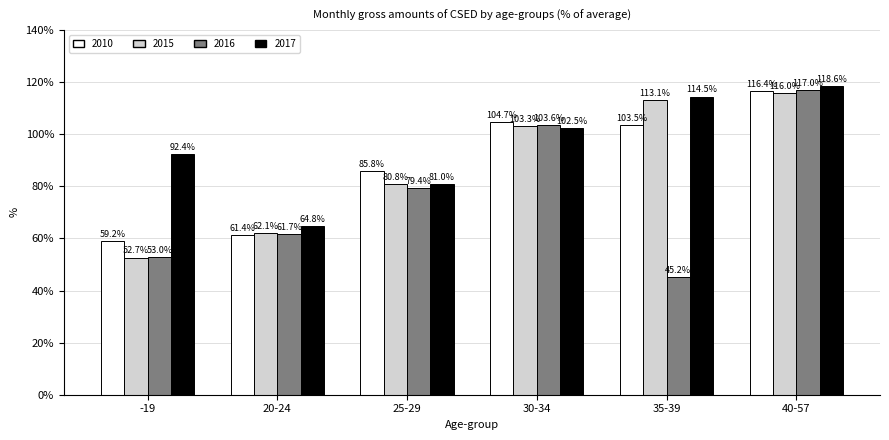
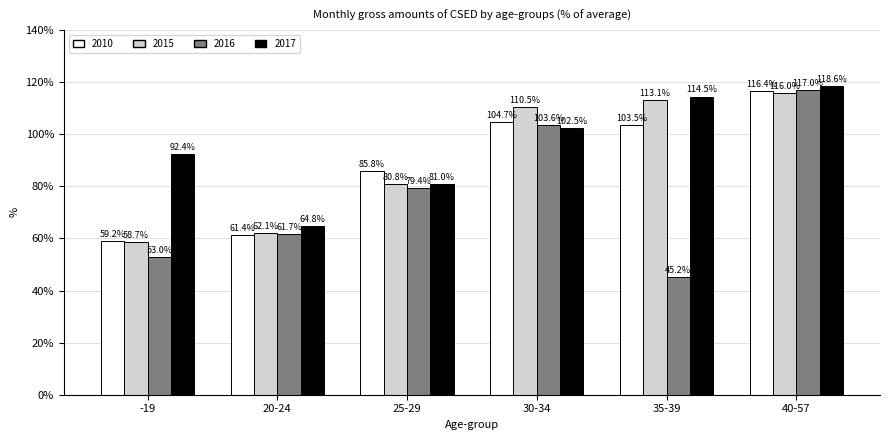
2015, -19: 52.7% -> 58.7%
2015, 30-34: 103.3% -> 110.5%
